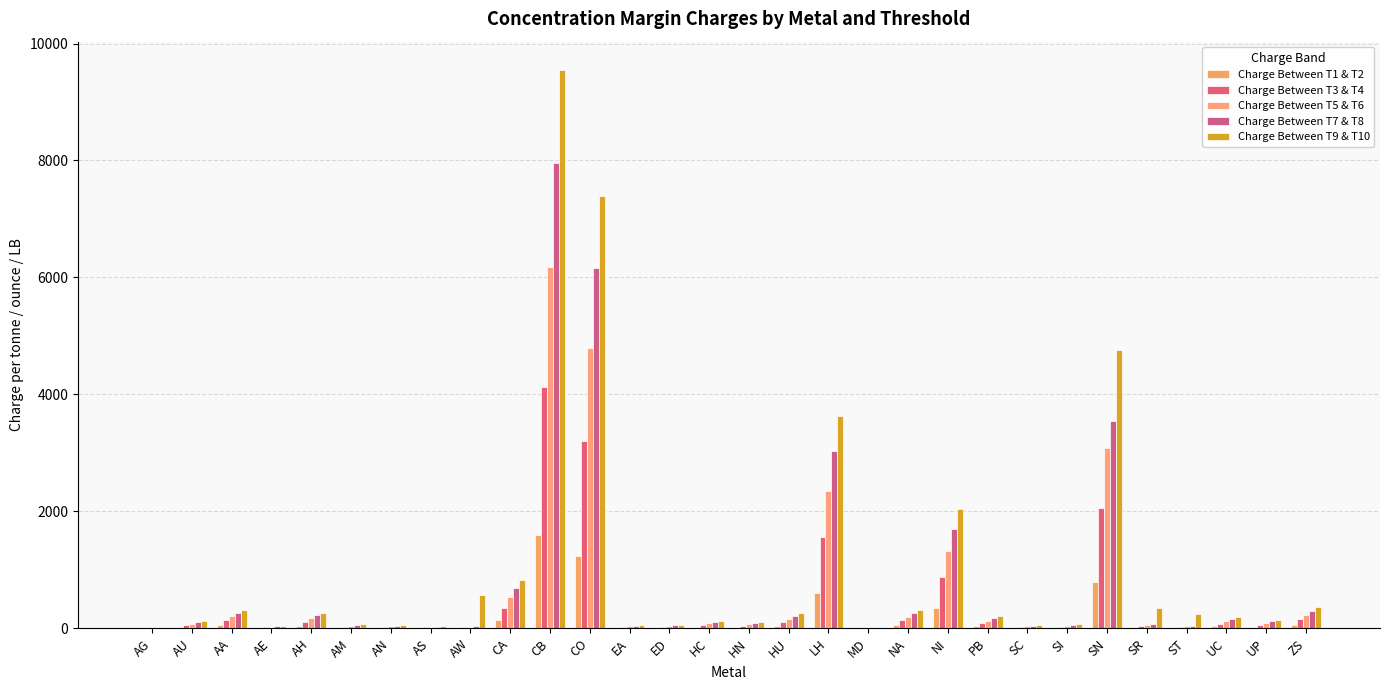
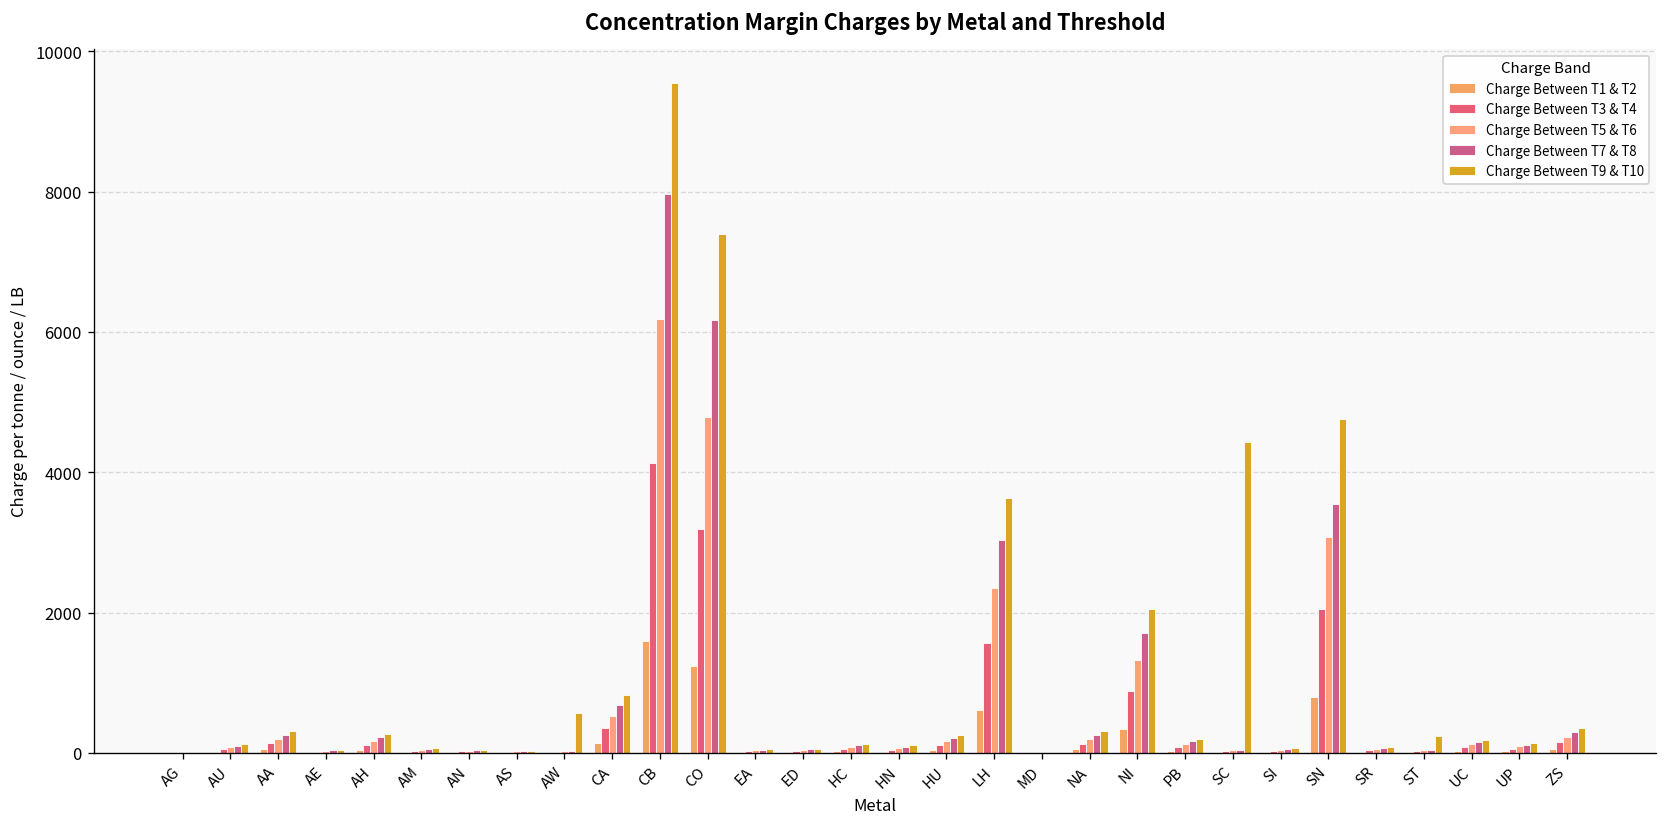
Charge Between T9 & T10, SC: 100 -> 4400
Charge Between T9 & T10, SR: 300 -> 100
